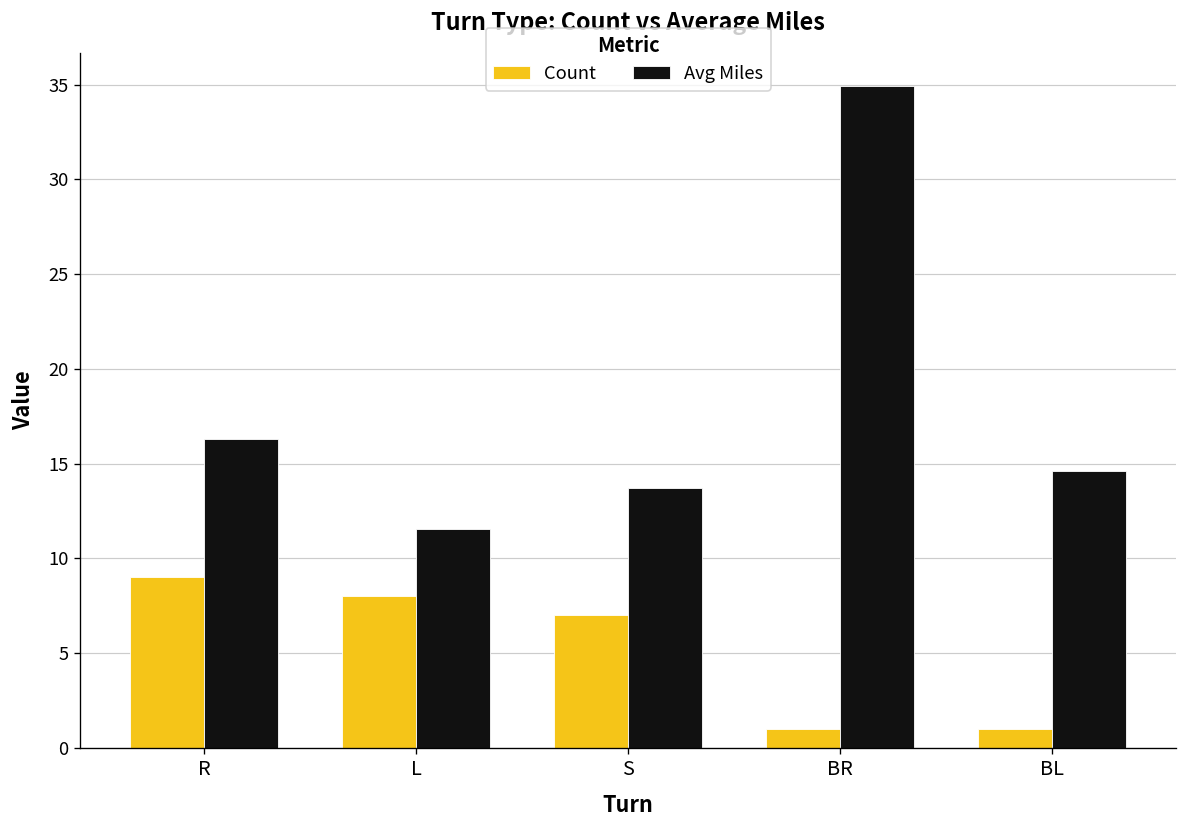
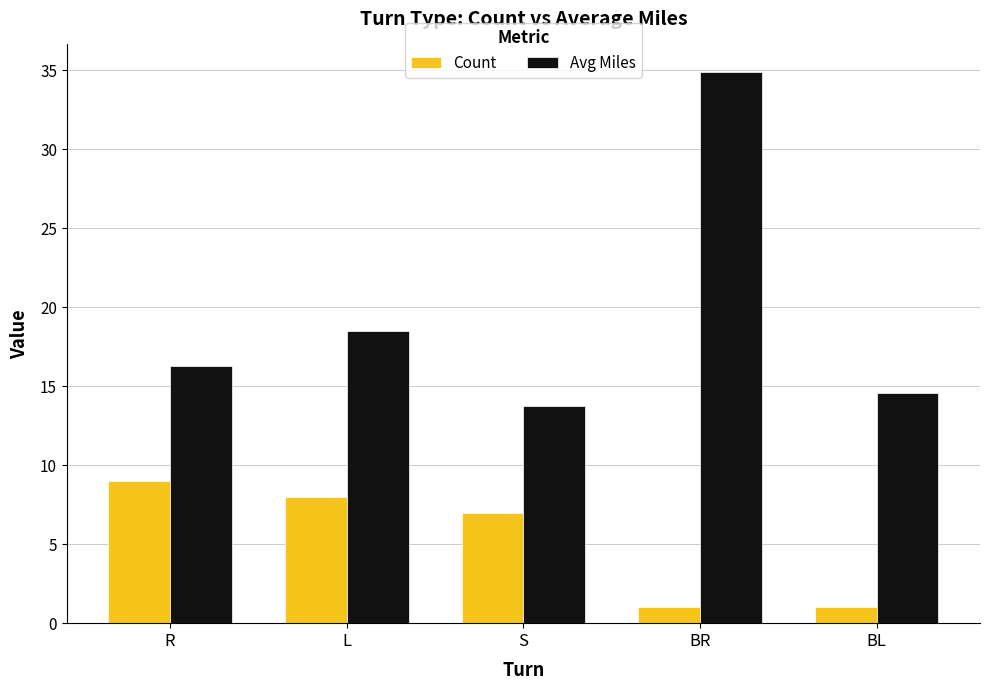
Avg Miles, L: 11.6 -> 18.5
